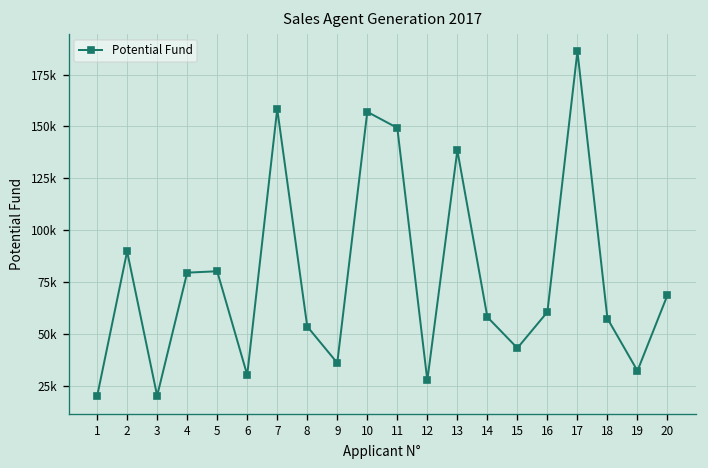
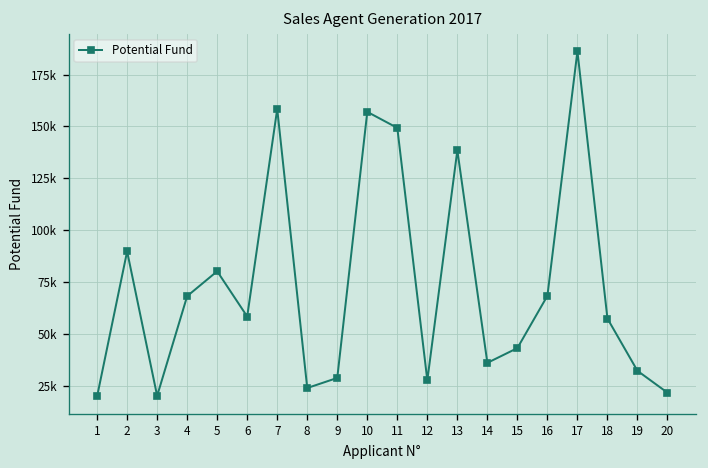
4: 80000 -> 68000
6: 30000 -> 59000
8: 54000 -> 24000
9: 36000 -> 29000
14: 58000 -> 36000
16: 61000 -> 69000
20: 69000 -> 22000
